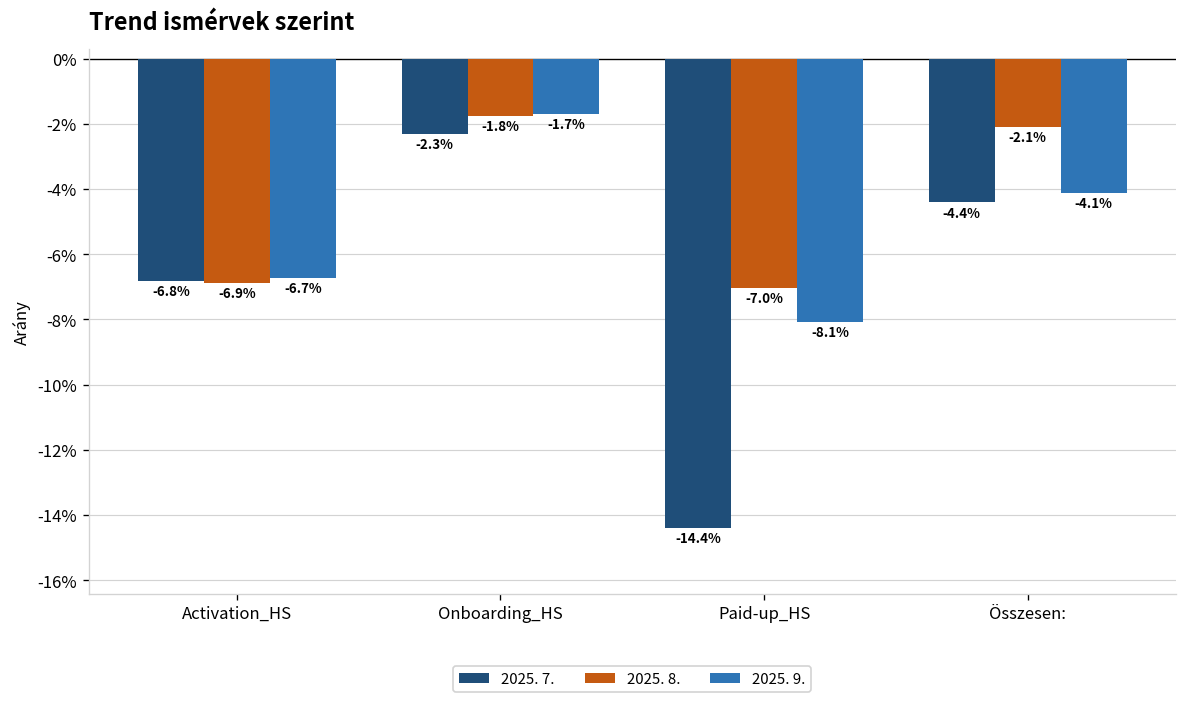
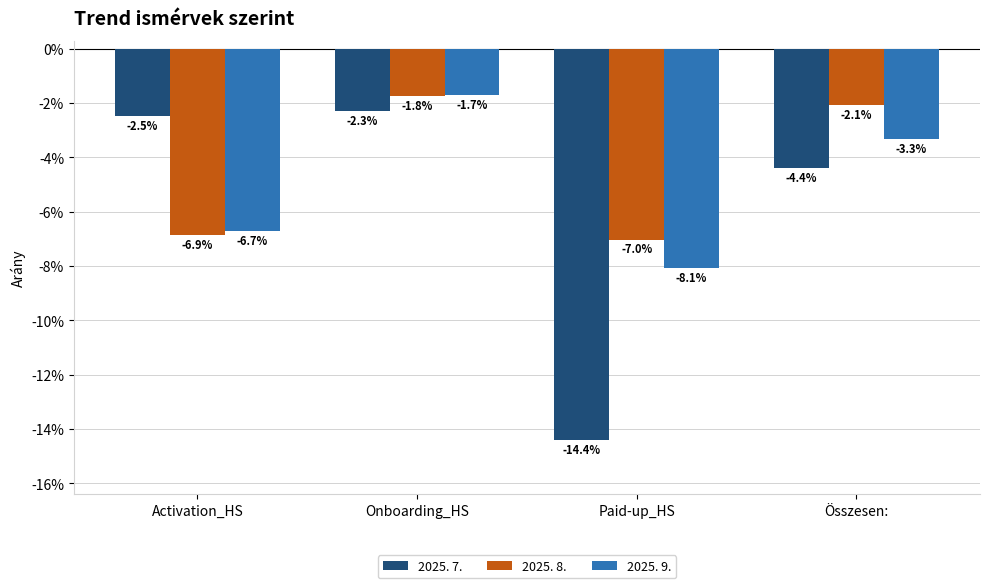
2025. 7., Activation_HS: -6.8% -> -2.5%
2025. 9., Összesen:: -4.1% -> -3.3%
